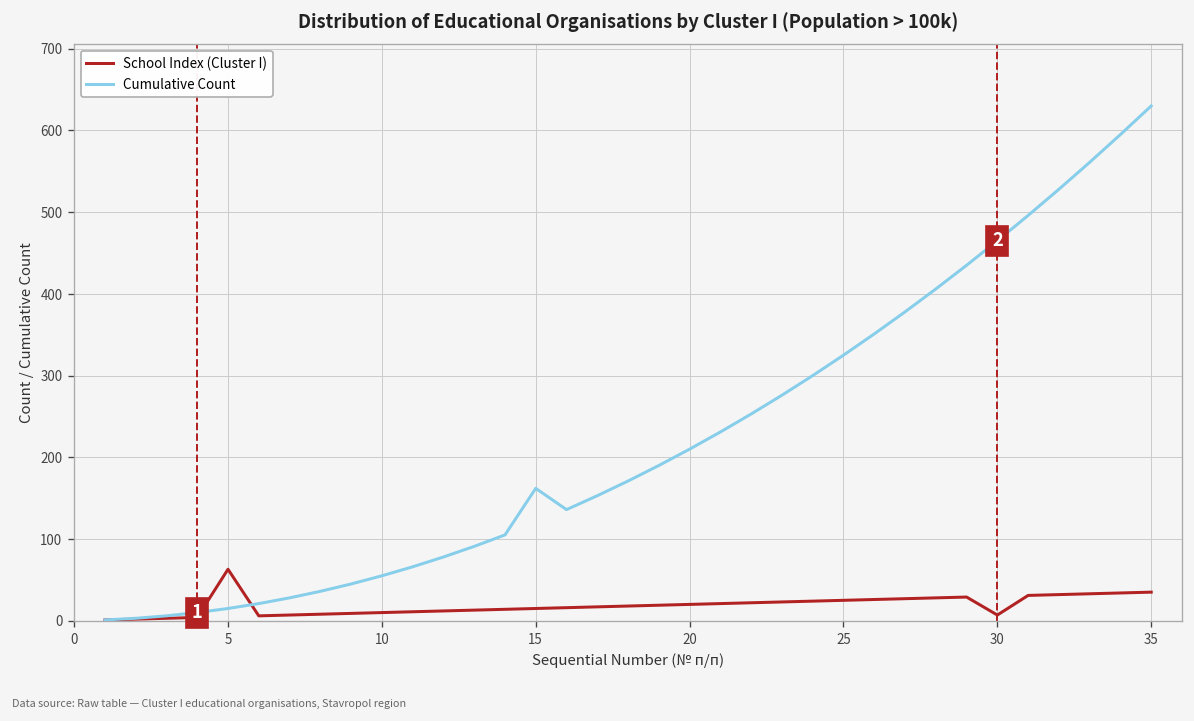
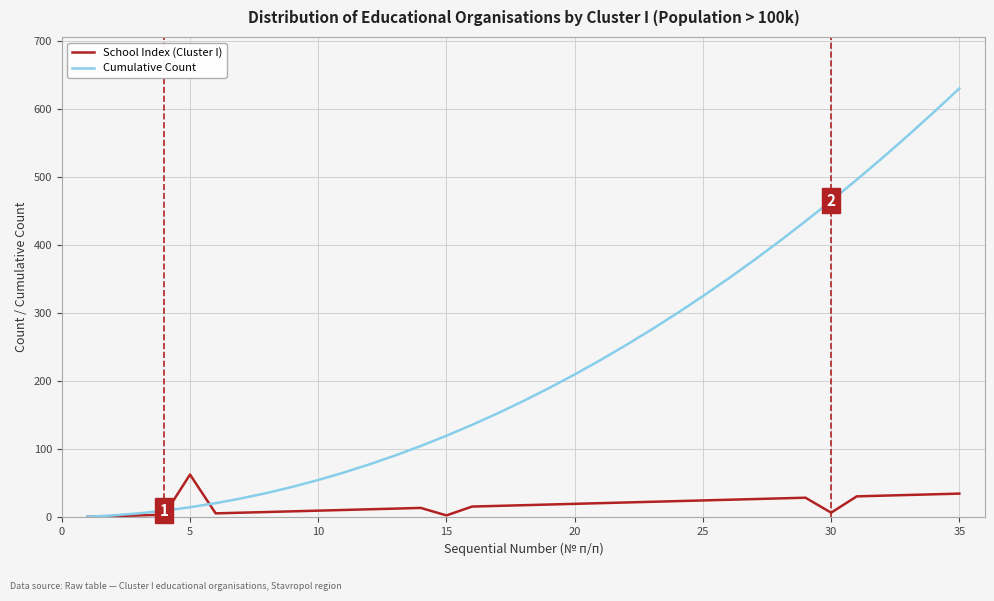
School Index (Cluster I), 15: 20 -> 0
Cumulative Count, 15: 160 -> 120
